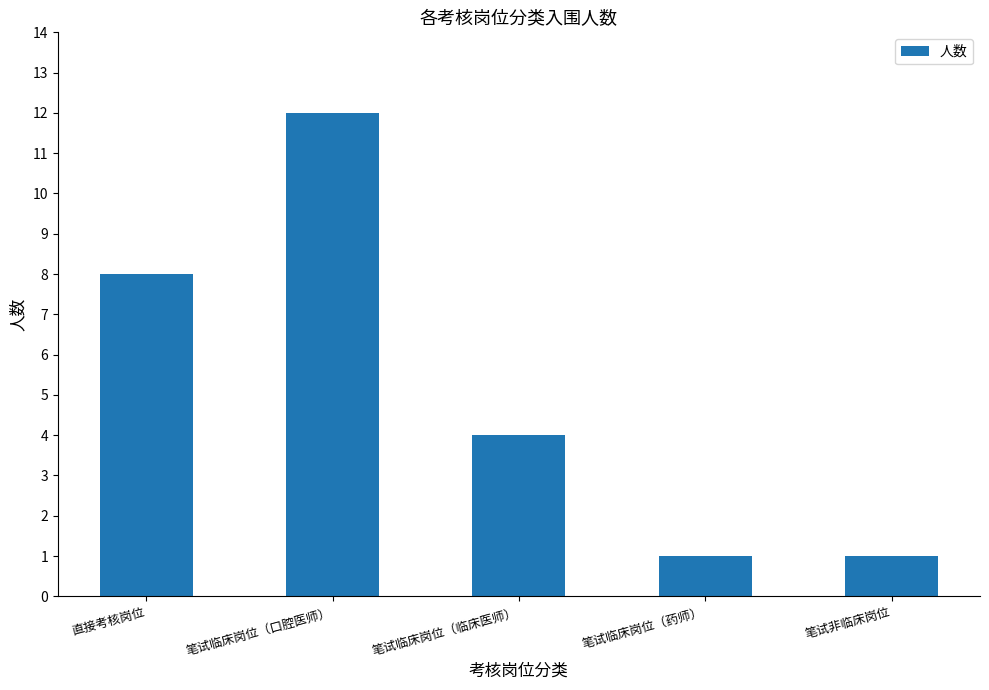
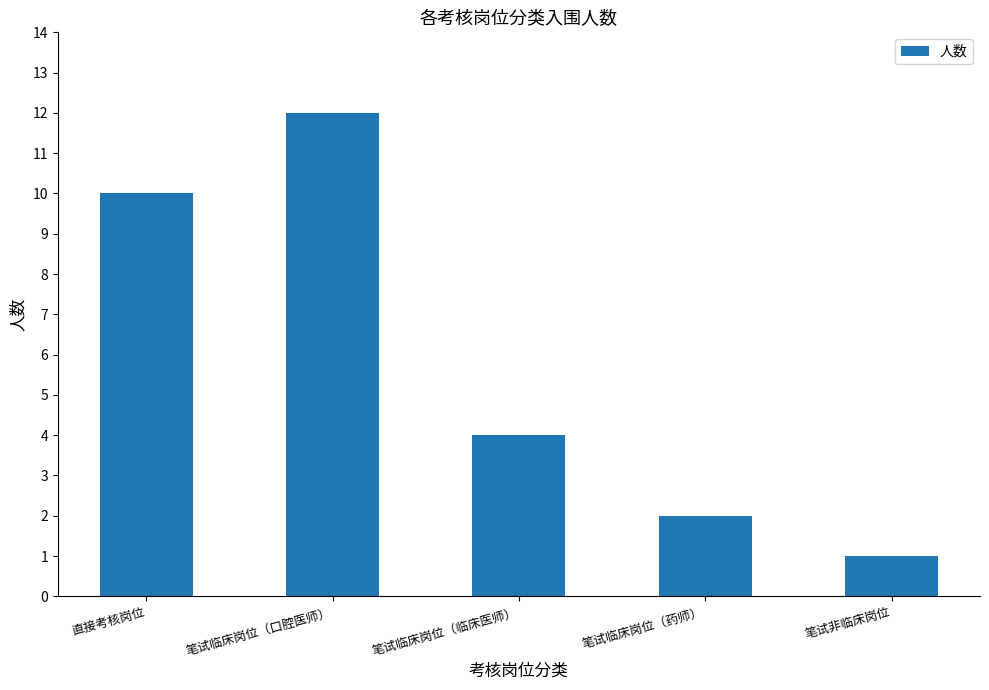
直接考核岗位: 8 -> 10
笔试临床岗位（药师）: 1 -> 2
